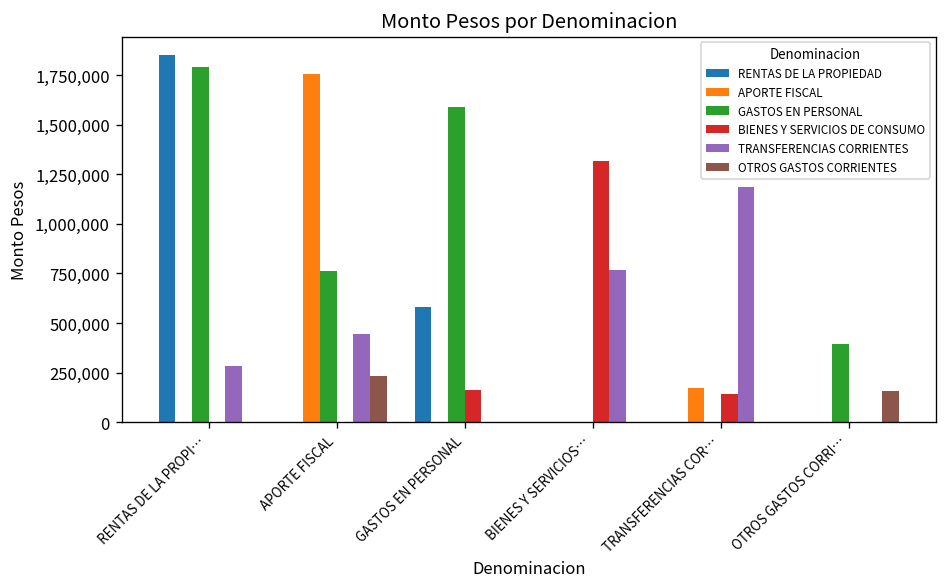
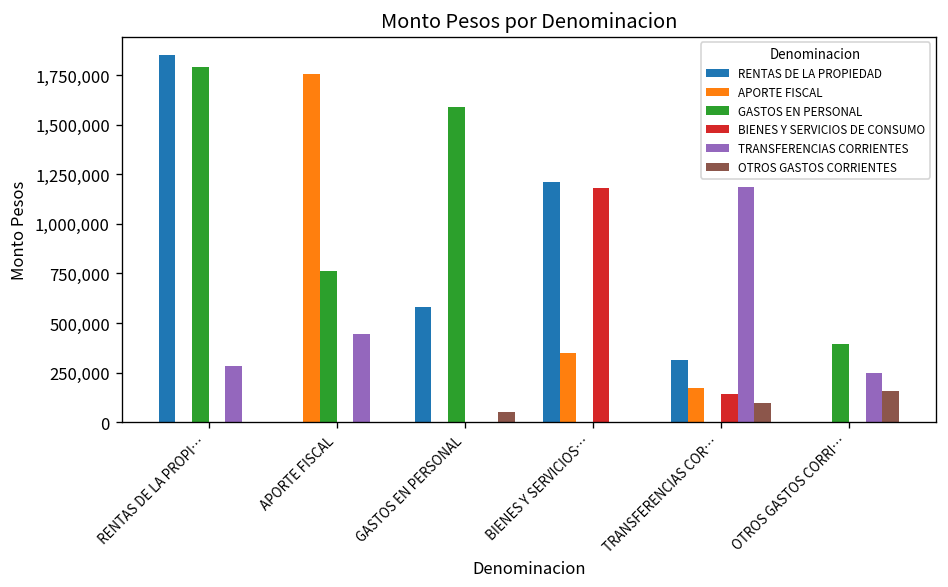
OTROS GASTOS CORRIENTES, APORTE FISCAL: 230,000 -> 0
BIENES Y SERVICIOS DE CONSUMO, GASTOS EN PERSONAL: 160,000 -> 0
OTROS GASTOS CORRIENTES, GASTOS EN PERSONAL: 0 -> 50,000
RENTAS DE LA PROPIEDAD, BIENES Y SERVICIOS…: 0 -> 1,210,000
APORTE FISCAL, BIENES Y SERVICIOS…: 0 -> 350,000
BIENES Y SERVICIOS DE CONSUMO, BIENES Y SERVICIOS…: 1,320,000 -> 1,180,000
TRANSFERENCIAS CORRIENTES, BIENES Y SERVICIOS…: 770,000 -> 0
RENTAS DE LA PROPIEDAD, TRANSFERENCIAS COR…: 0 -> 310,000
OTROS GASTOS CORRIENTES, TRANSFERENCIAS COR…: 0 -> 100,000
TRANSFERENCIAS CORRIENTES, OTROS GASTOS CORRI…: 0 -> 250,000
